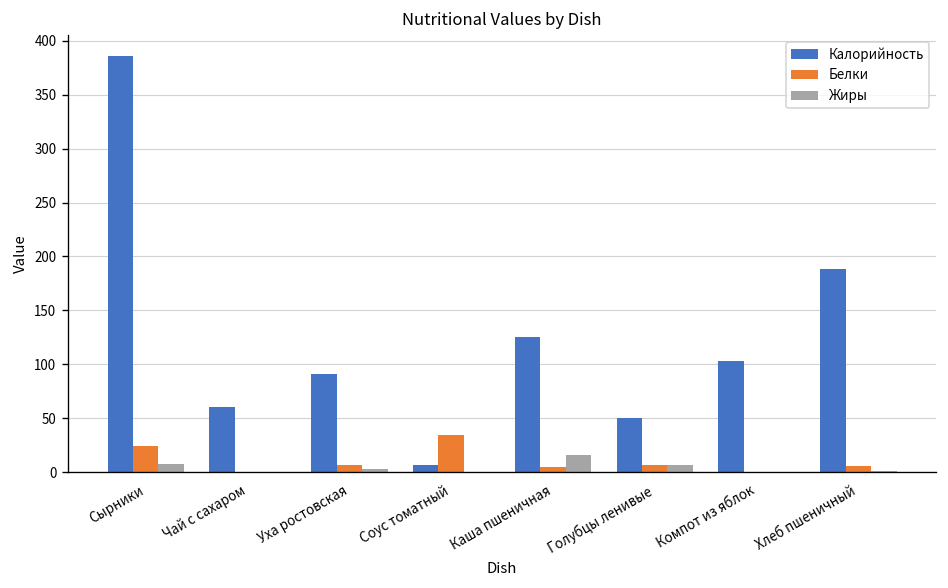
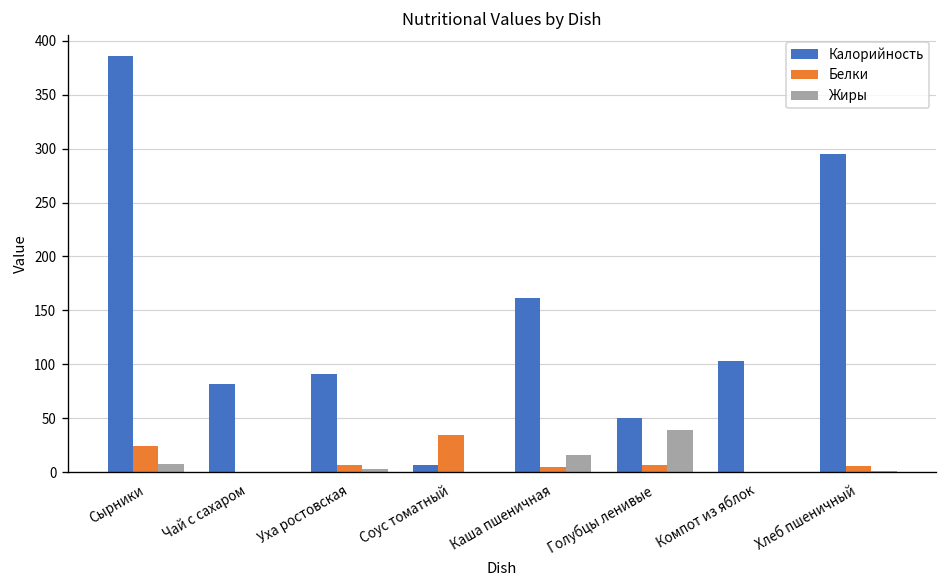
Калорийность, Чай с сахаром: 60 -> 80
Калорийность, Каша пшеничная: 120 -> 160
Жиры, Голубцы ленивые: 10 -> 40
Калорийность, Хлеб пшеничный: 190 -> 300
